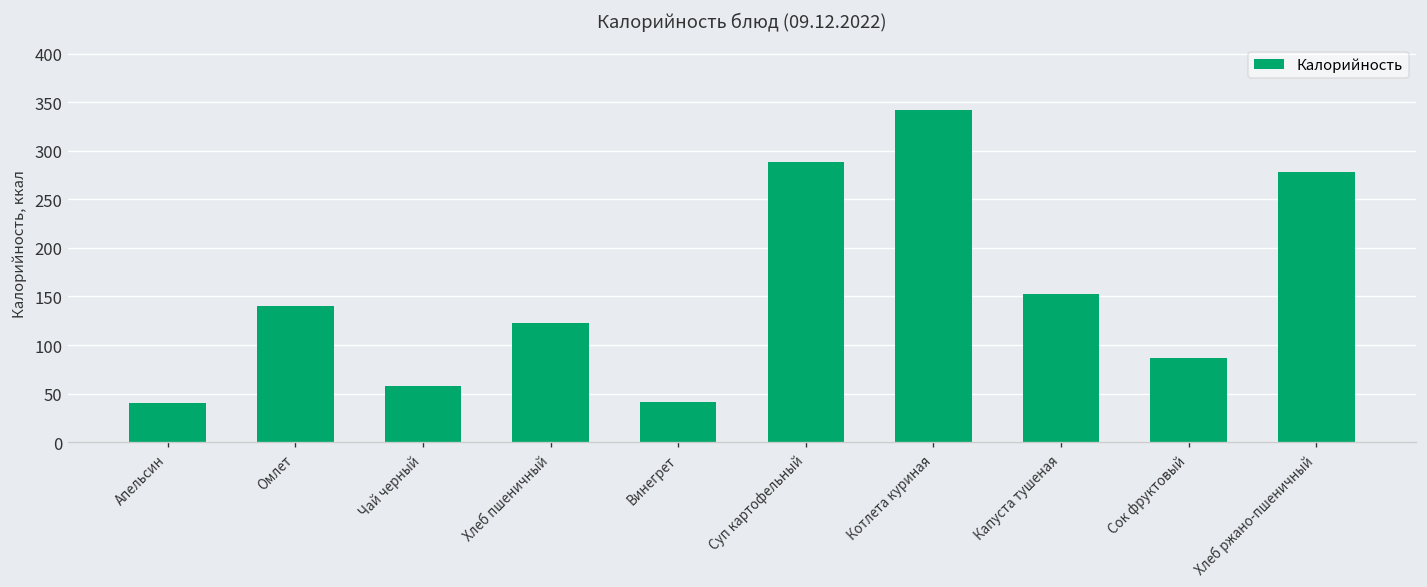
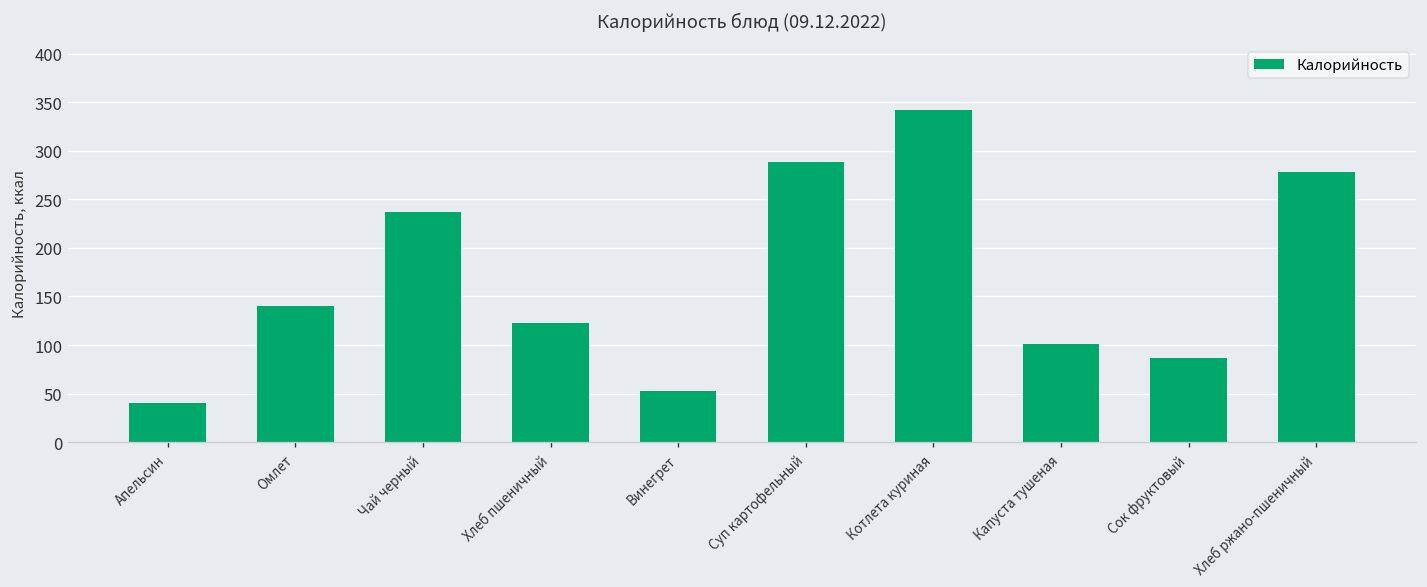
Чай черный: 60 -> 240
Винегрет: 40 -> 50
Капуста тушеная: 150 -> 100
